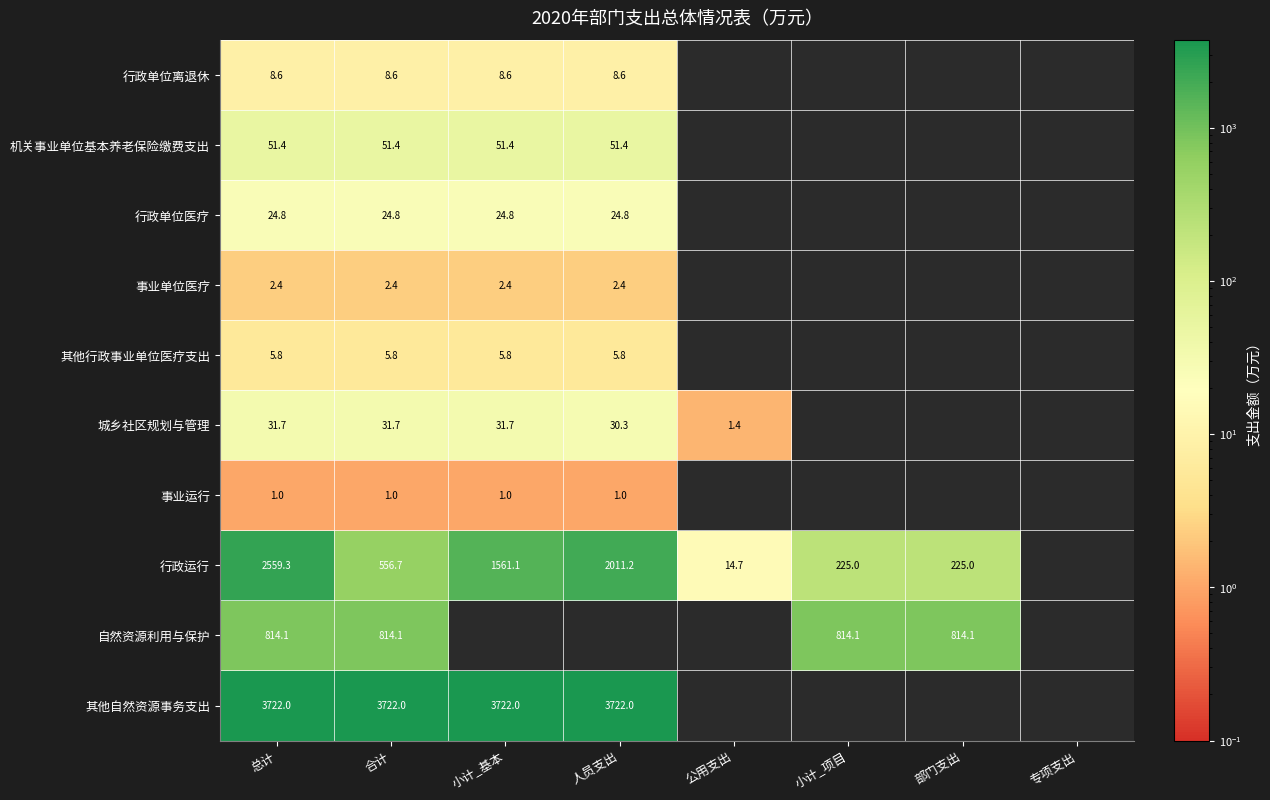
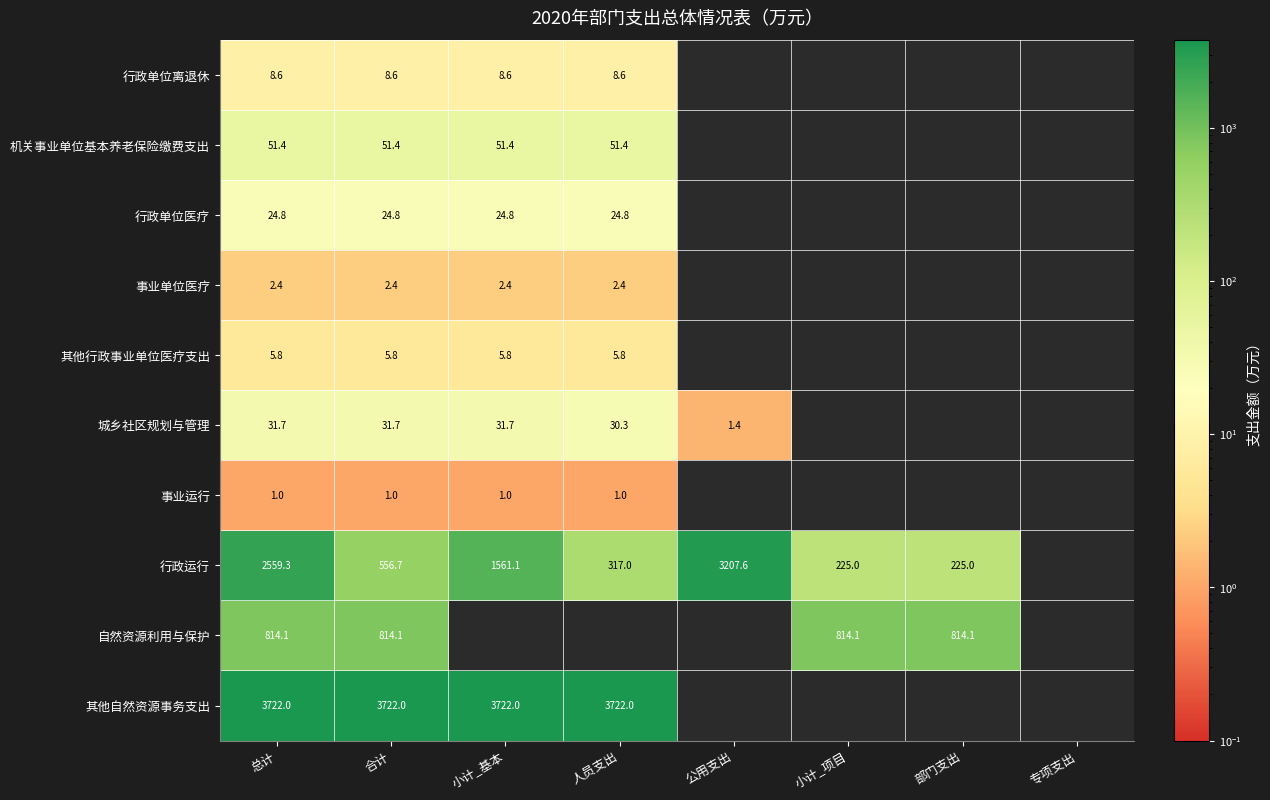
行政运行, 人员支出: 2011.2 -> 317.0
行政运行, 公用支出: 14.7 -> 3207.6
